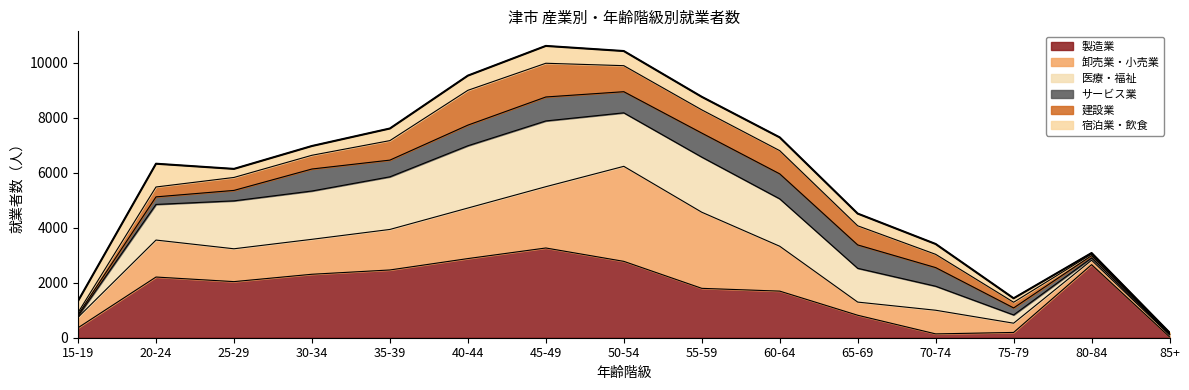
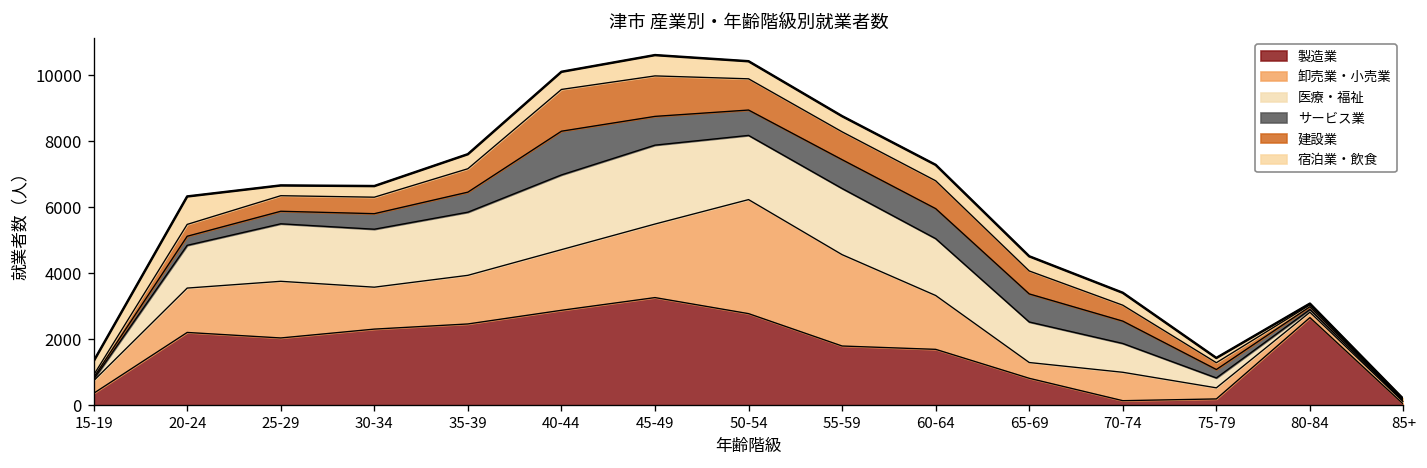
卸売業・小売業, 25-29: 1200 -> 1700
サービス業, 30-34: 800 -> 500
サービス業, 40-44: 800 -> 1300
